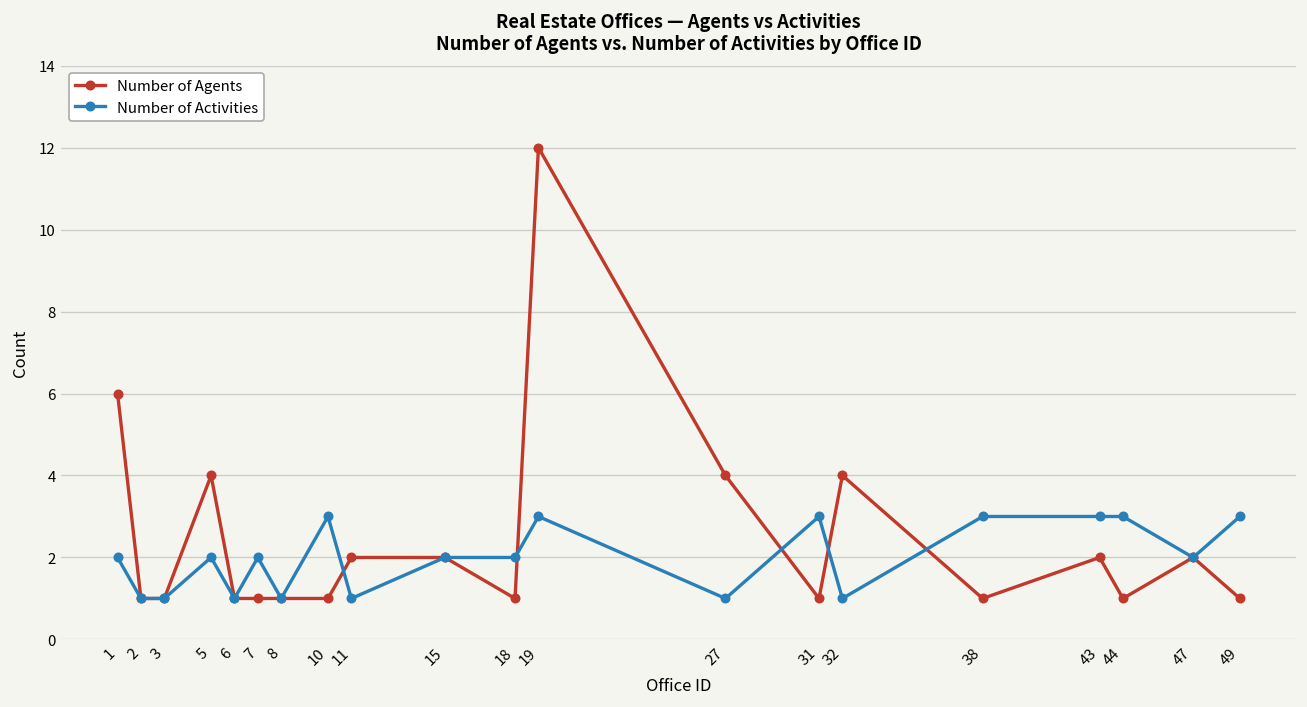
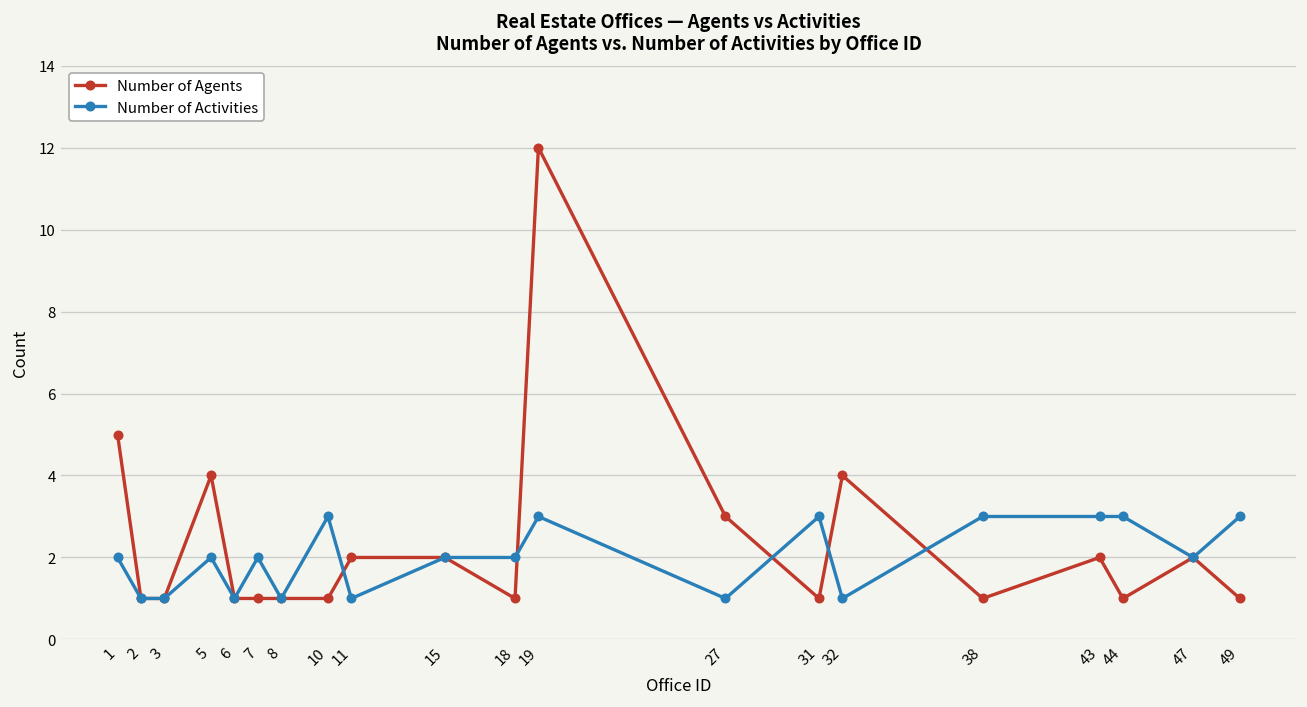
Number of Agents, 1: 6 -> 5
Number of Agents, 27: 4 -> 3
